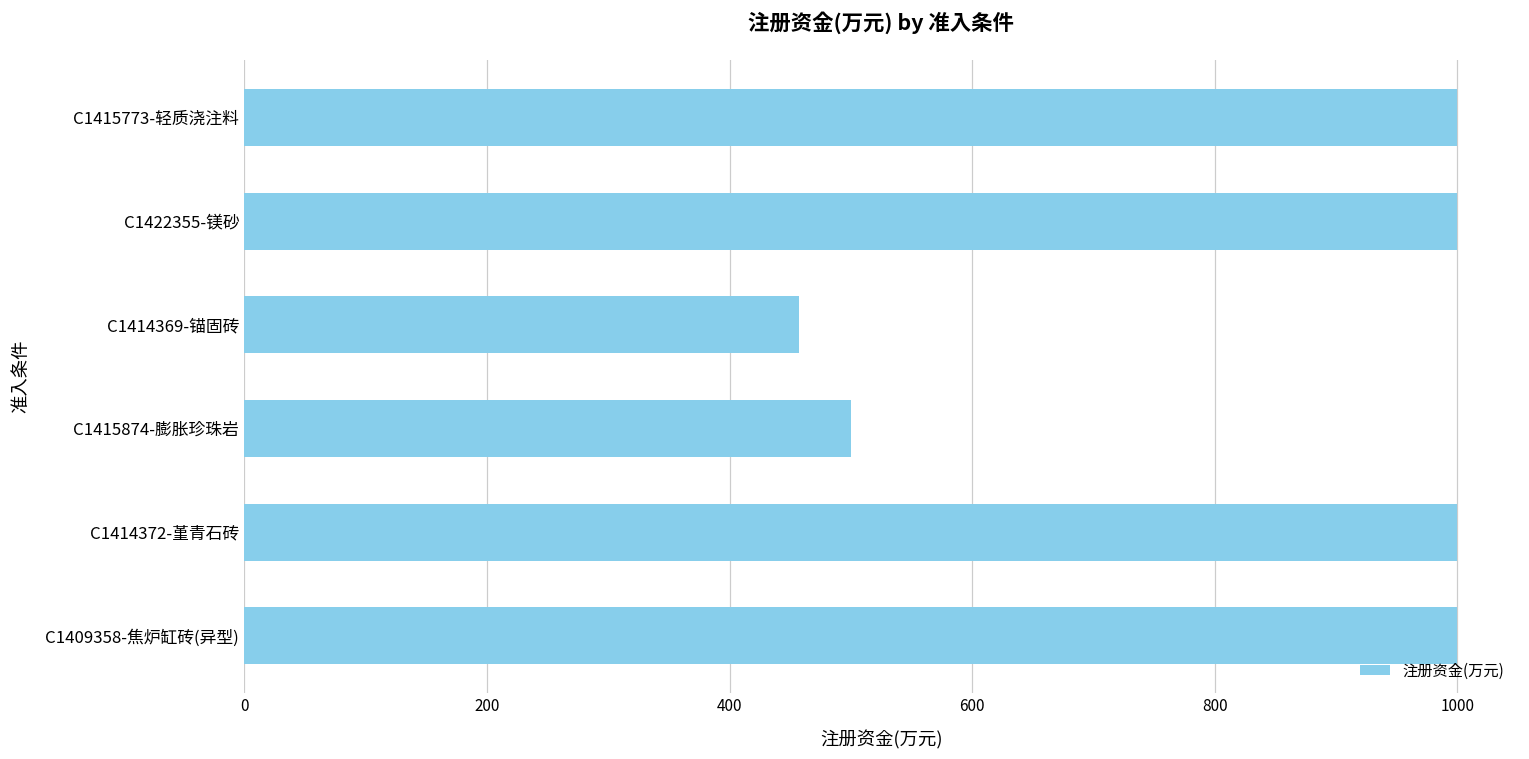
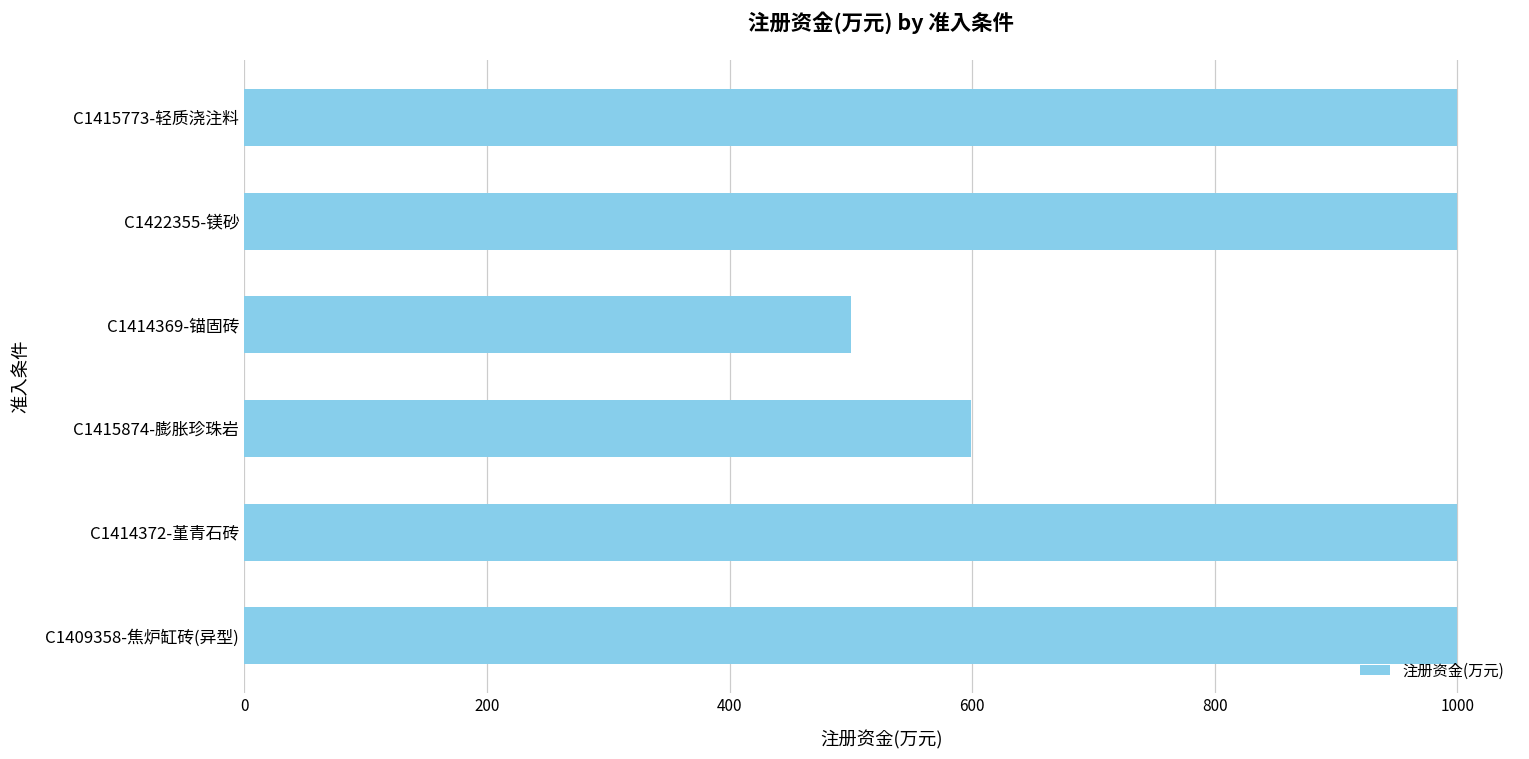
C1414369-锚固砖: 457 -> 500
C1415874-膨胀珍珠岩: 500 -> 599
